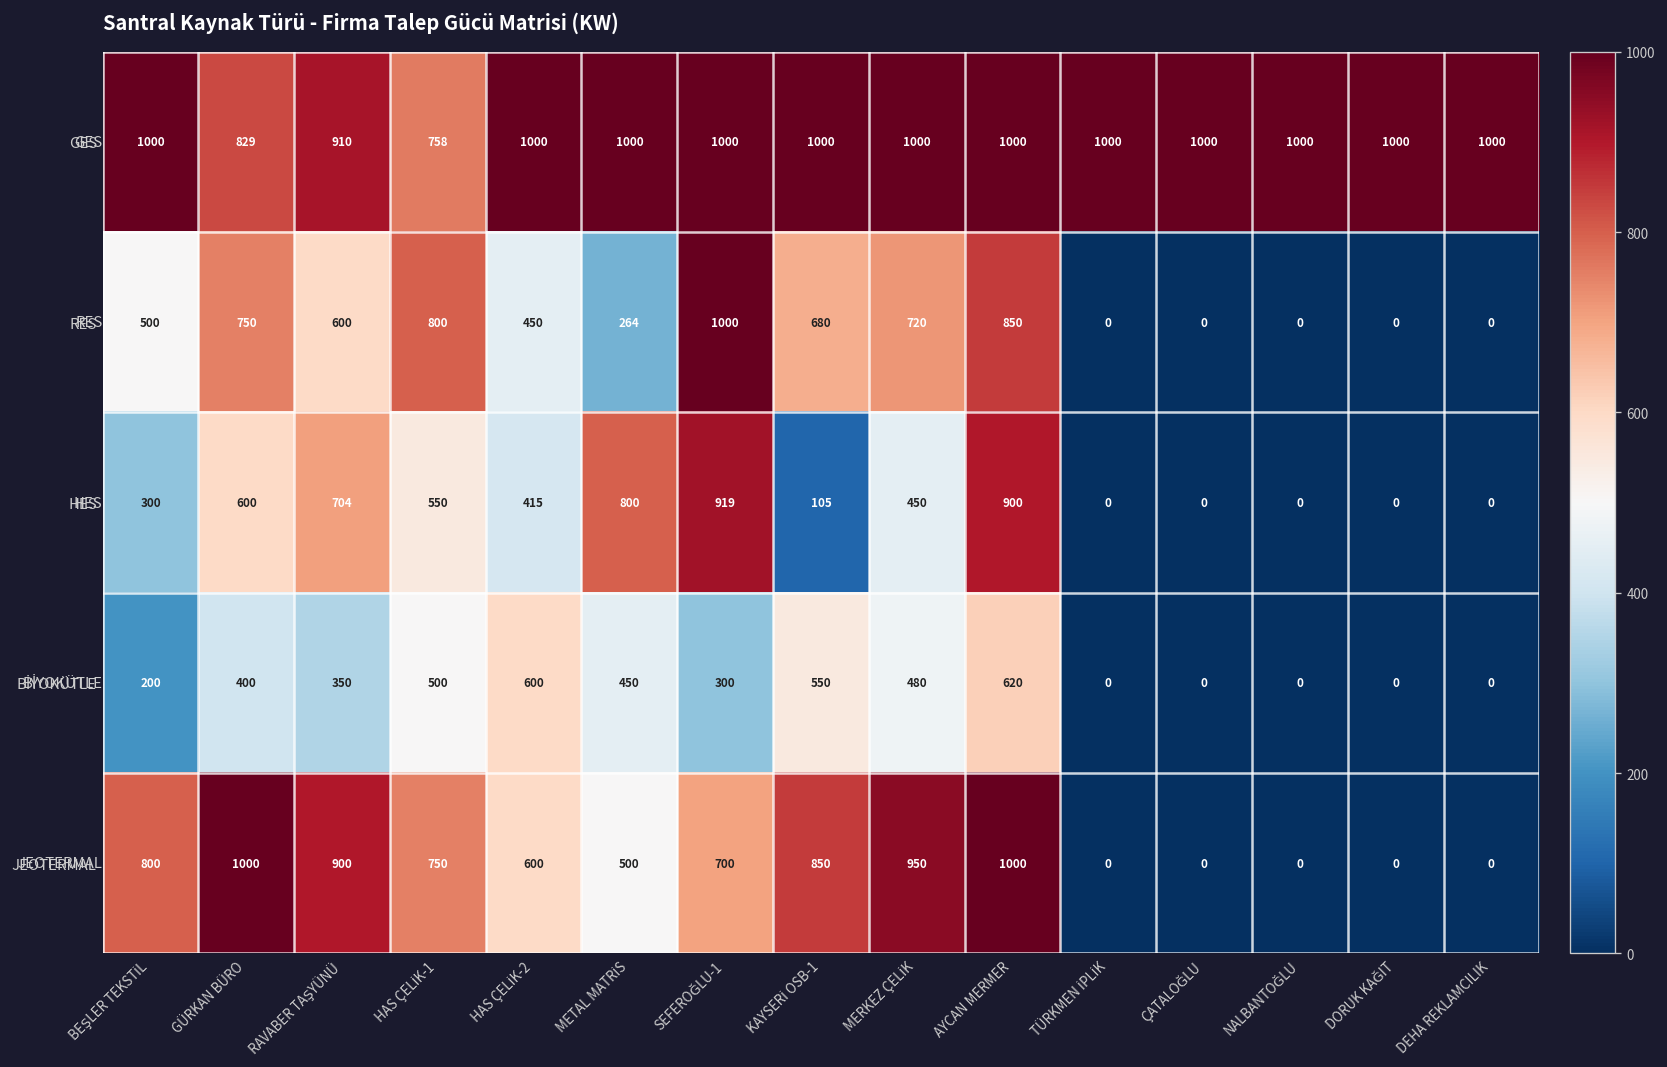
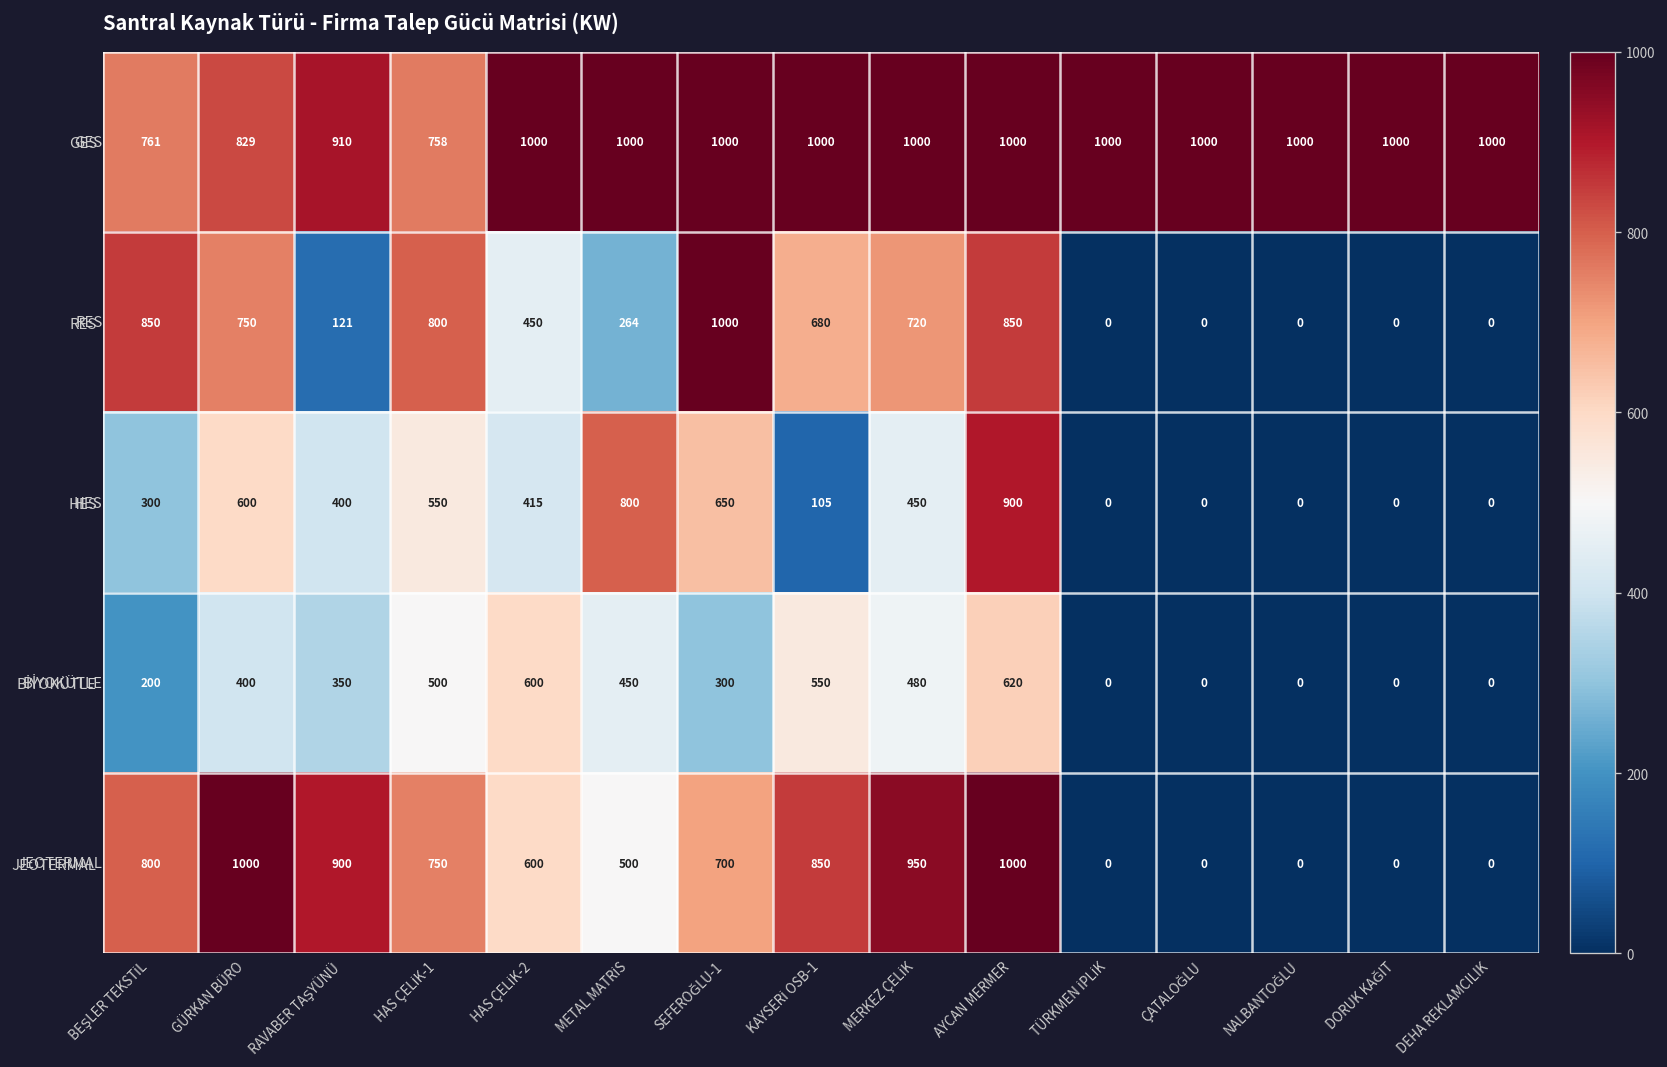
GES, BEŞLER TEKSTİL: 1000 -> 761
RES, BEŞLER TEKSTİL: 500 -> 850
RES, RAVABER TAŞYÜNÜ: 600 -> 121
HES, RAVABER TAŞYÜNÜ: 704 -> 400
HES, SEFEROĞLU-1: 919 -> 650
